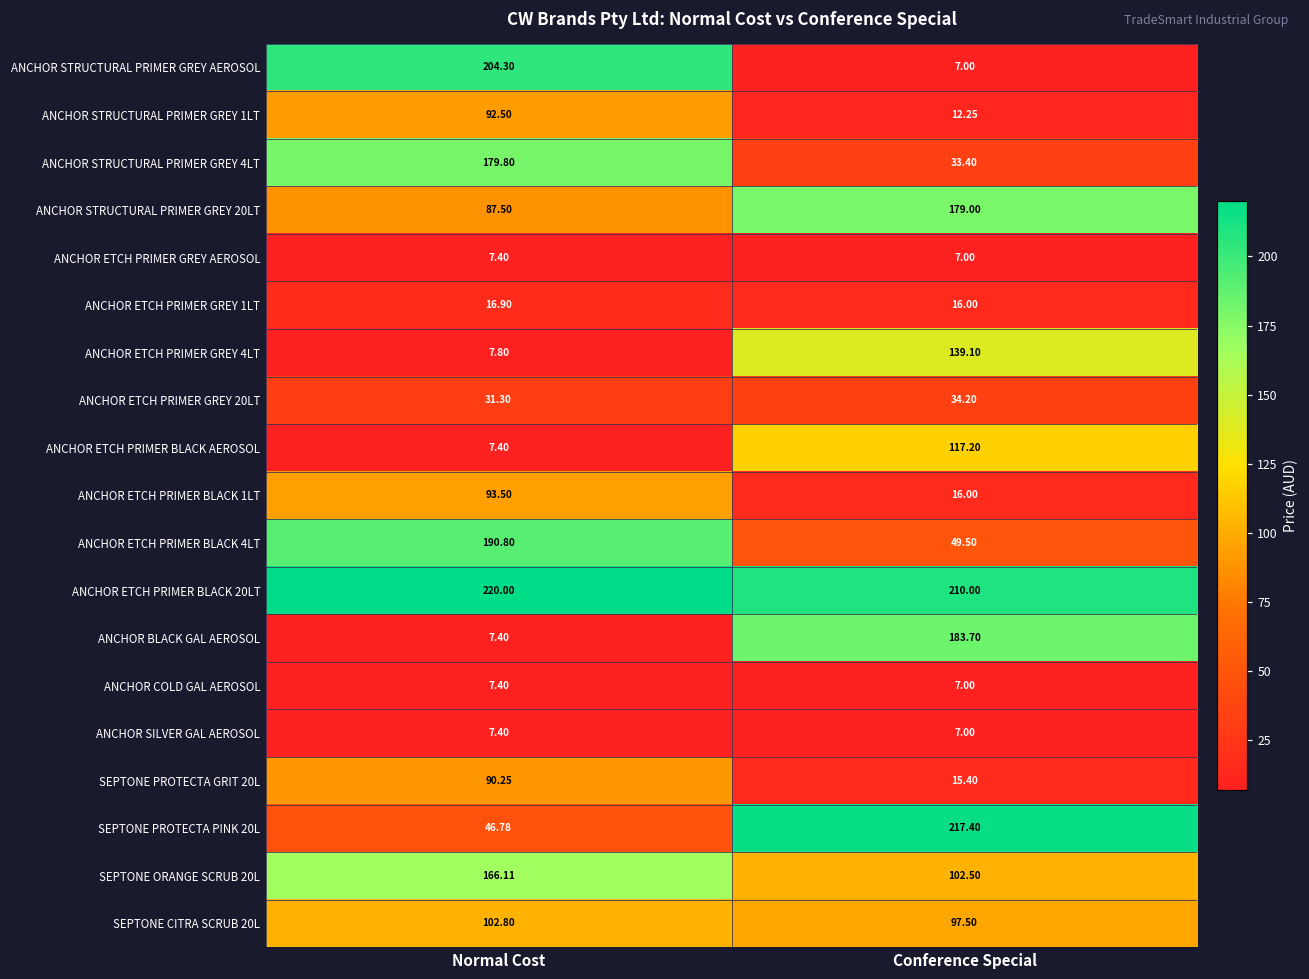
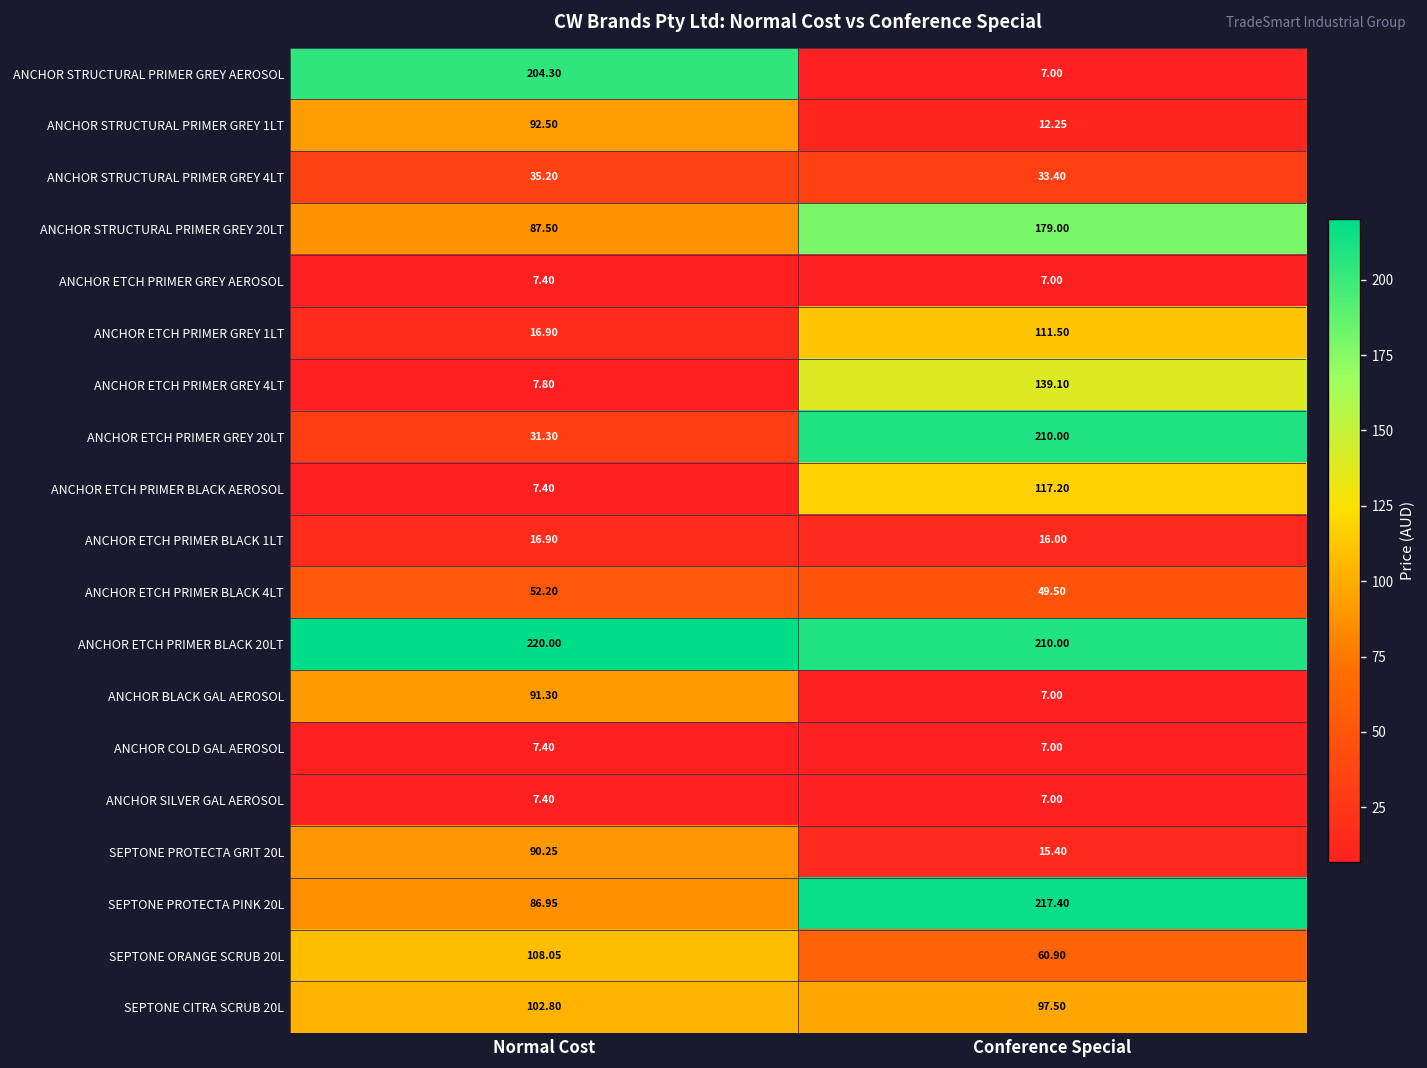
ANCHOR STRUCTURAL PRIMER GREY 4LT, Normal Cost: 179.80 -> 35.20
ANCHOR ETCH PRIMER GREY 1LT, Conference Special: 16.00 -> 111.50
ANCHOR ETCH PRIMER GREY 20LT, Conference Special: 34.20 -> 210.00
ANCHOR ETCH PRIMER BLACK 1LT, Normal Cost: 93.50 -> 16.90
ANCHOR ETCH PRIMER BLACK 4LT, Normal Cost: 190.80 -> 52.20
ANCHOR BLACK GAL AEROSOL, Normal Cost: 7.40 -> 91.30
ANCHOR BLACK GAL AEROSOL, Conference Special: 183.70 -> 7.00
SEPTONE PROTECTA PINK 20L, Normal Cost: 46.78 -> 86.95
SEPTONE ORANGE SCRUB 20L, Normal Cost: 166.11 -> 108.05
SEPTONE ORANGE SCRUB 20L, Conference Special: 102.50 -> 60.90
